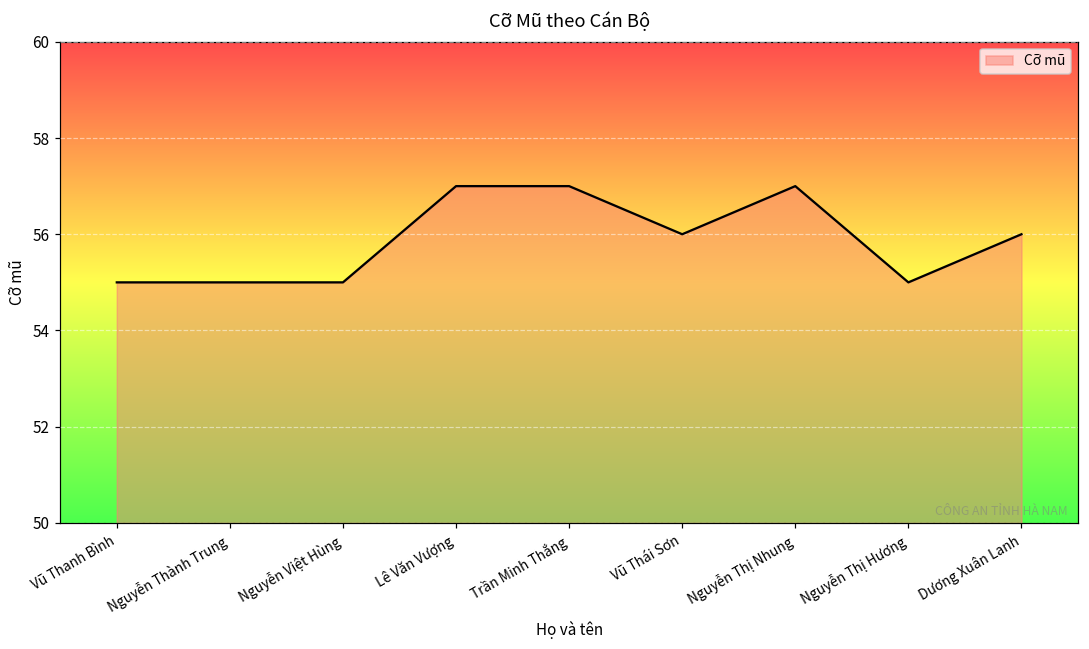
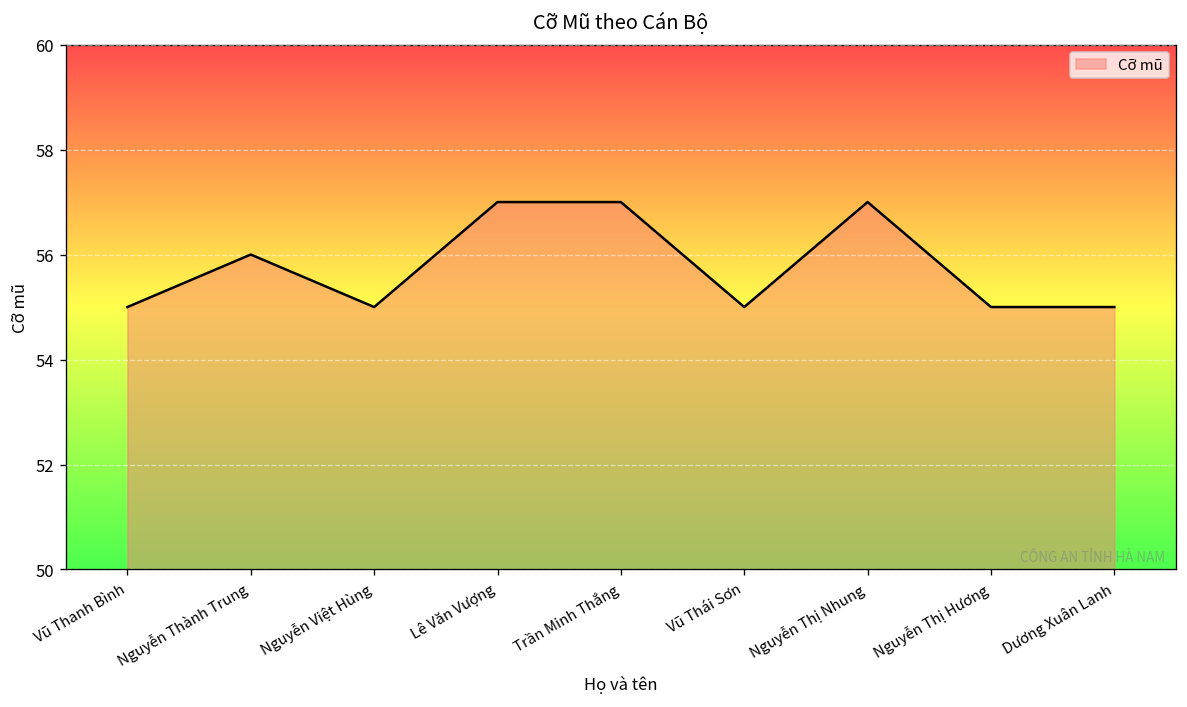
Nguyễn Thành Trung: 55 -> 56
Vũ Thái Sơn: 56 -> 55
Dương Xuân Lanh: 56 -> 55
